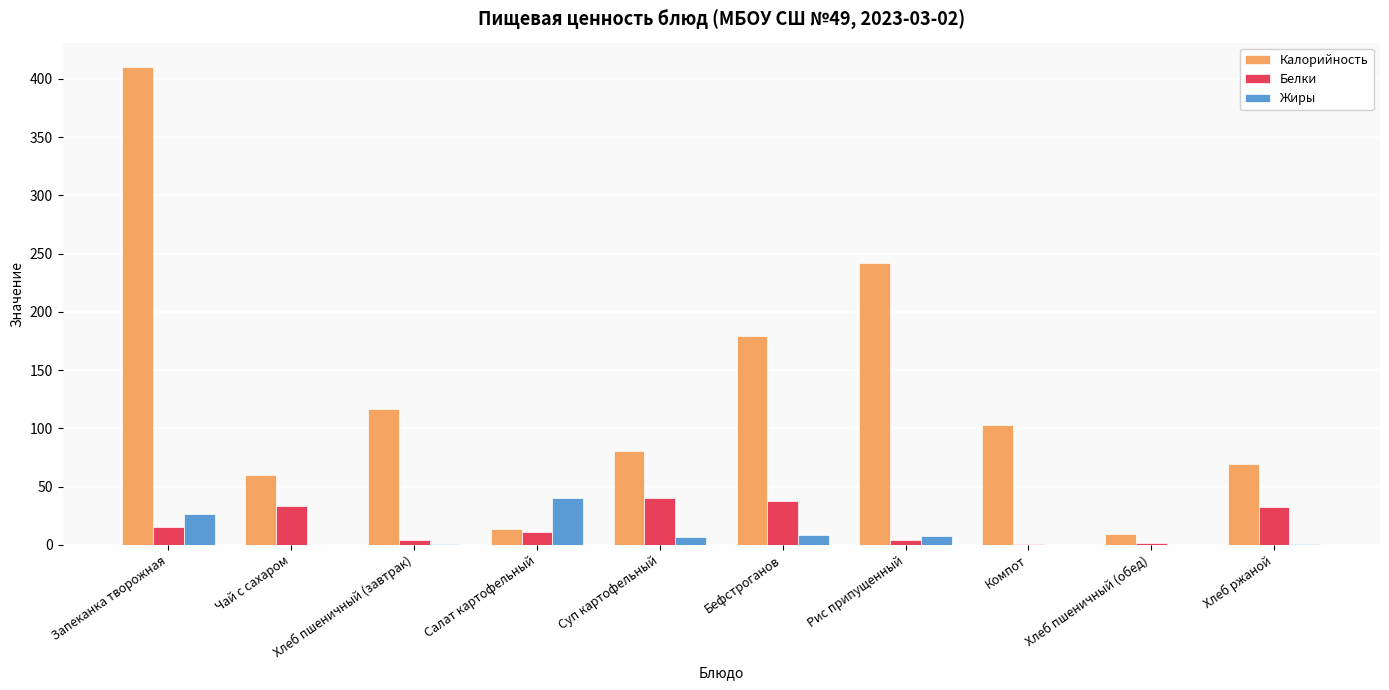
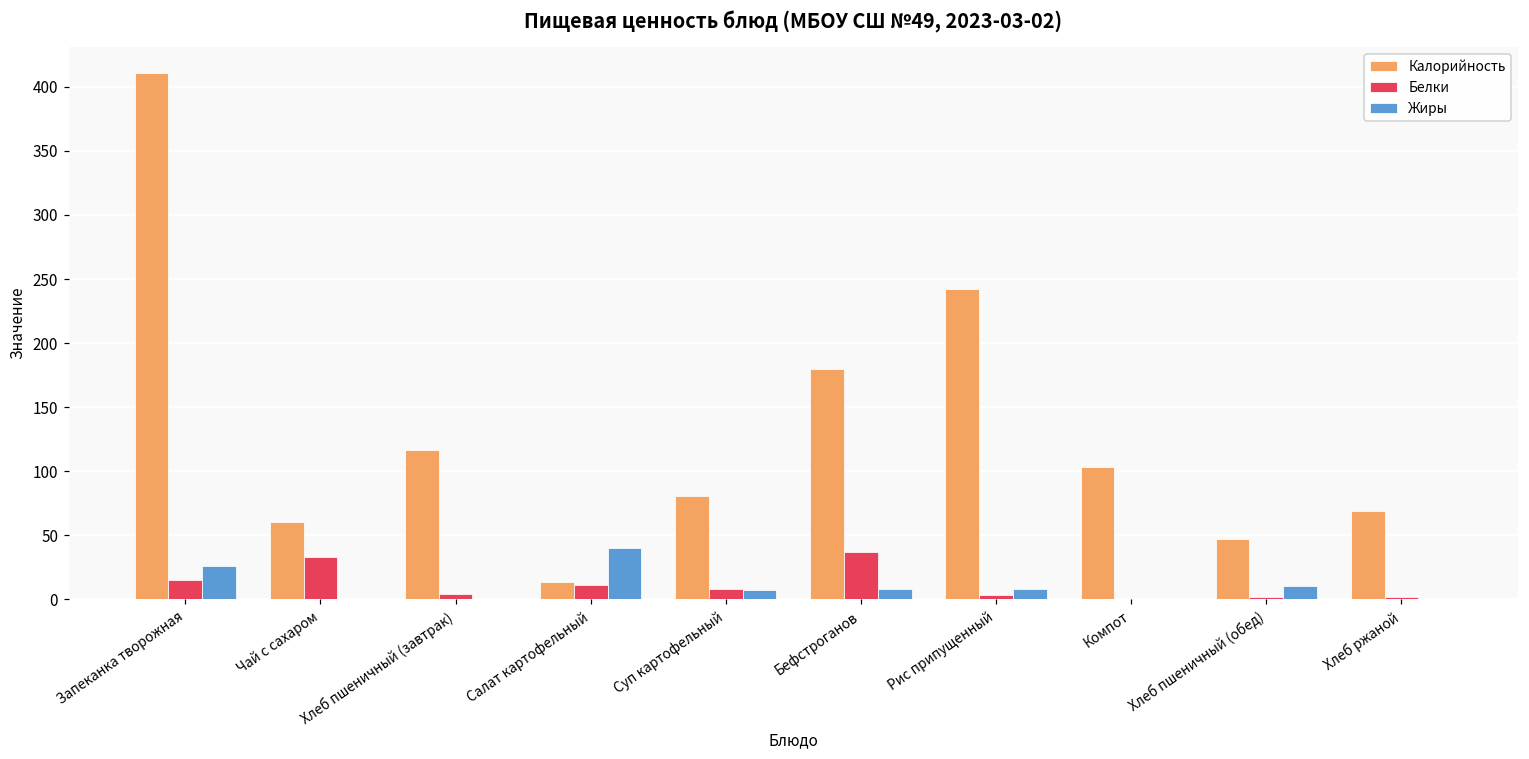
Белки, Суп картофельный: 40 -> 8
Калорийность, Хлеб пшеничный (обед): 10 -> 47
Жиры, Хлеб пшеничный (обед): 0 -> 11
Белки, Хлеб ржаной: 33 -> 2
